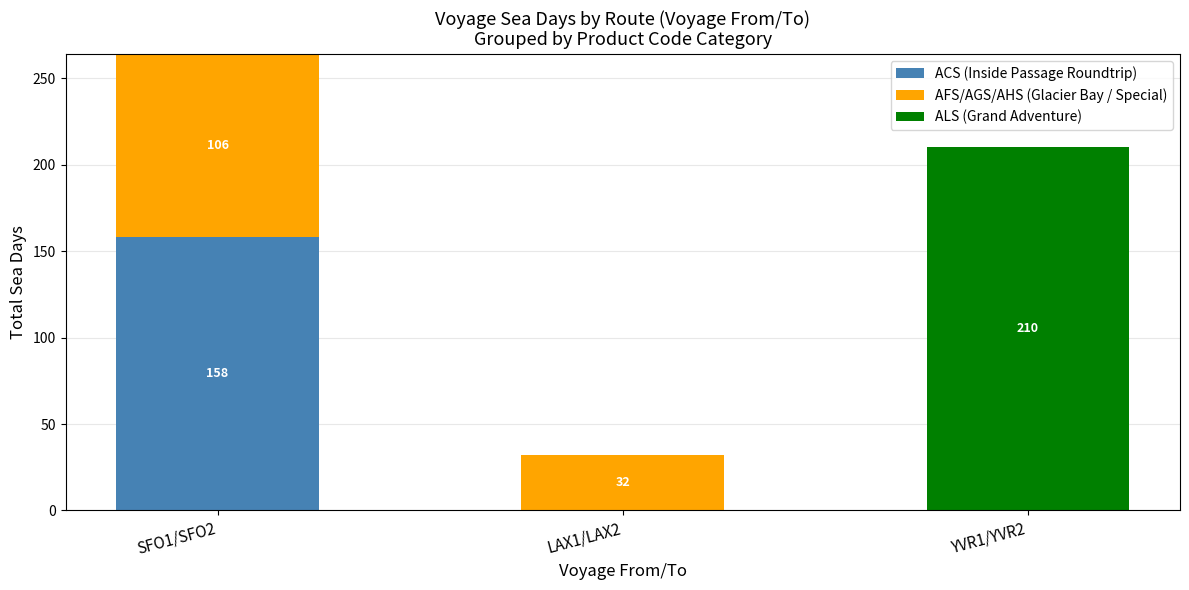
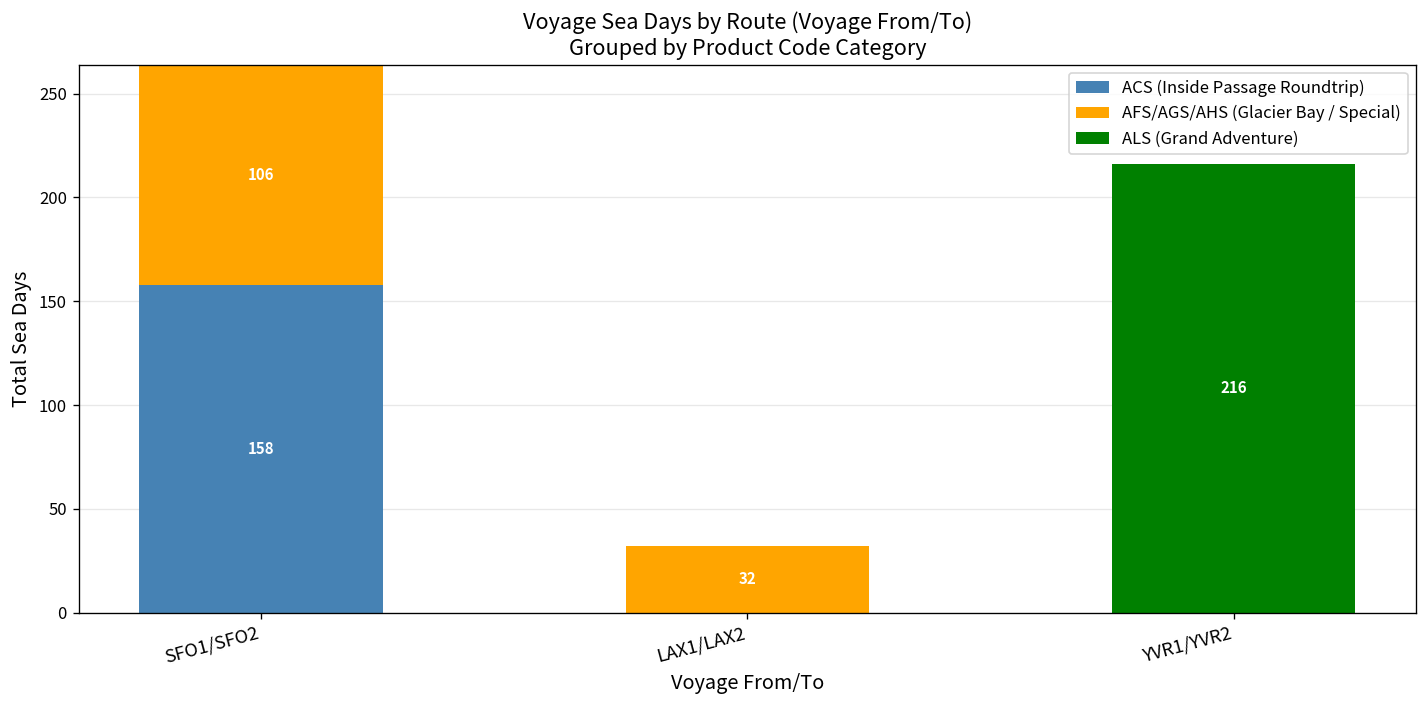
ALS (Grand Adventure), YVR1/YVR2: 210 -> 216
